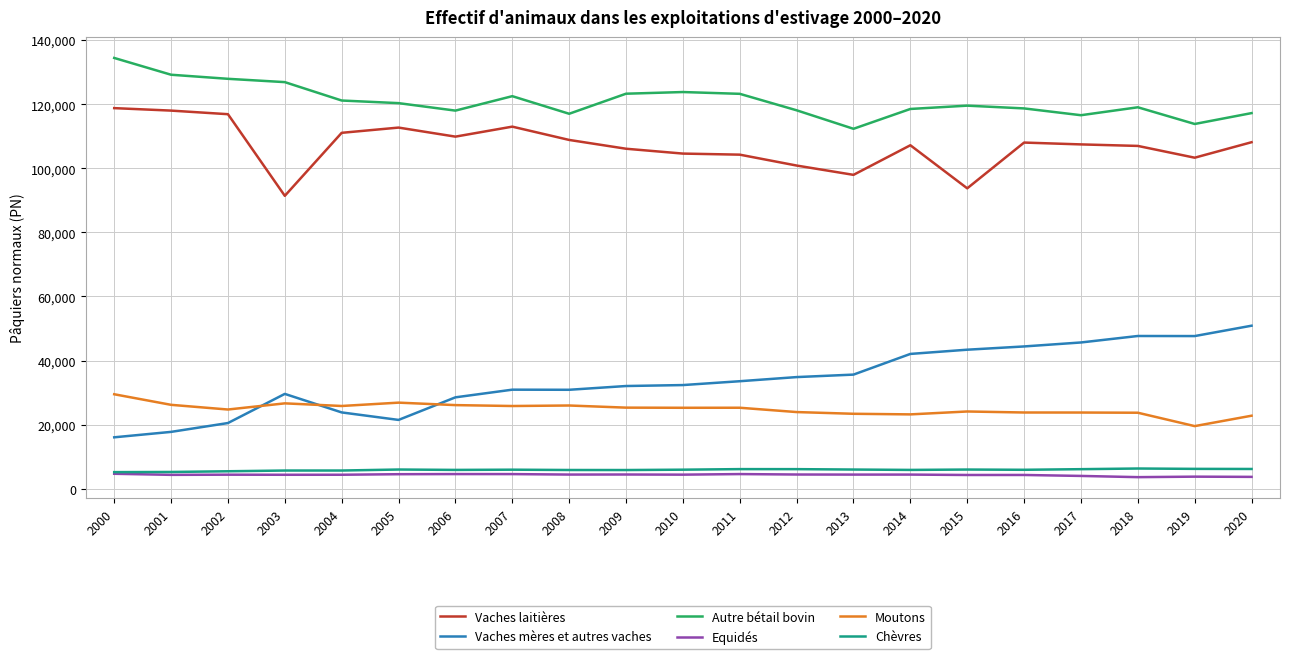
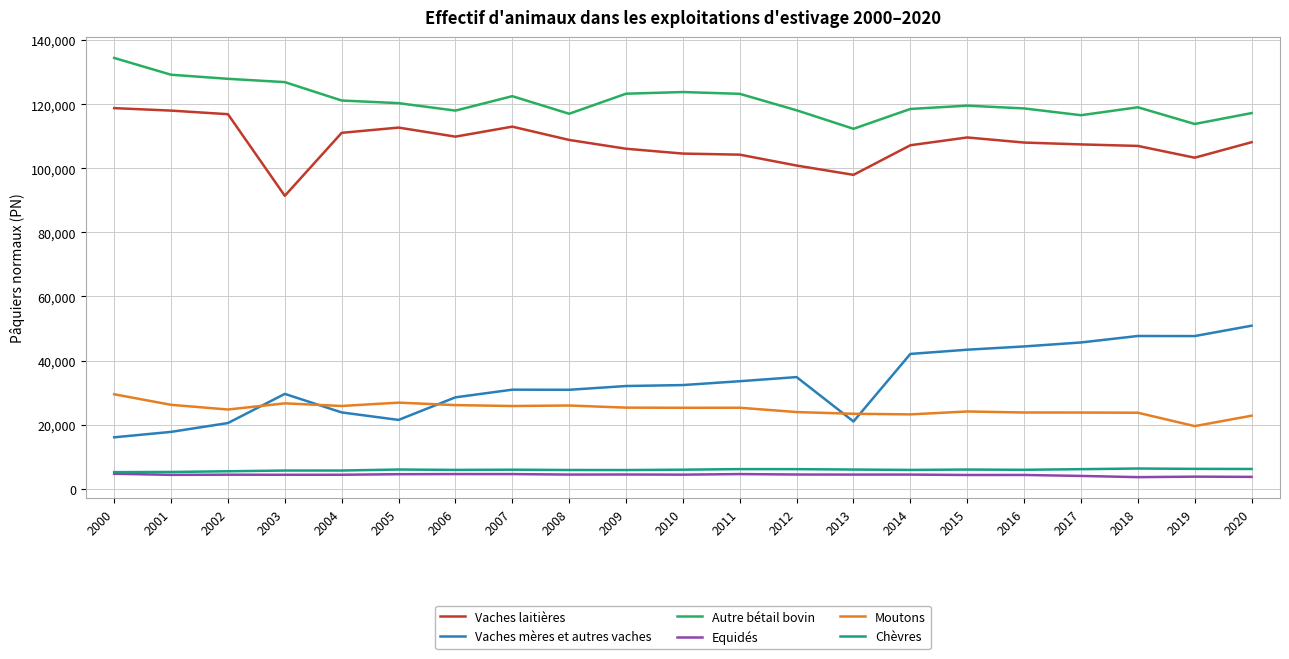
Vaches mères et autres vaches, 2013: 36,000 -> 21,000
Vaches laitières, 2015: 94,000 -> 110,000
